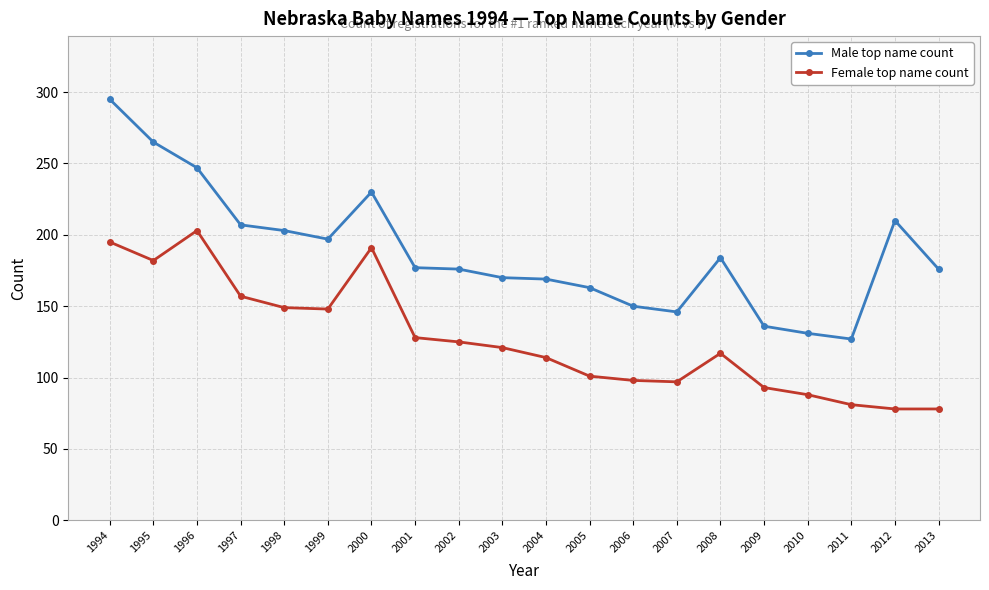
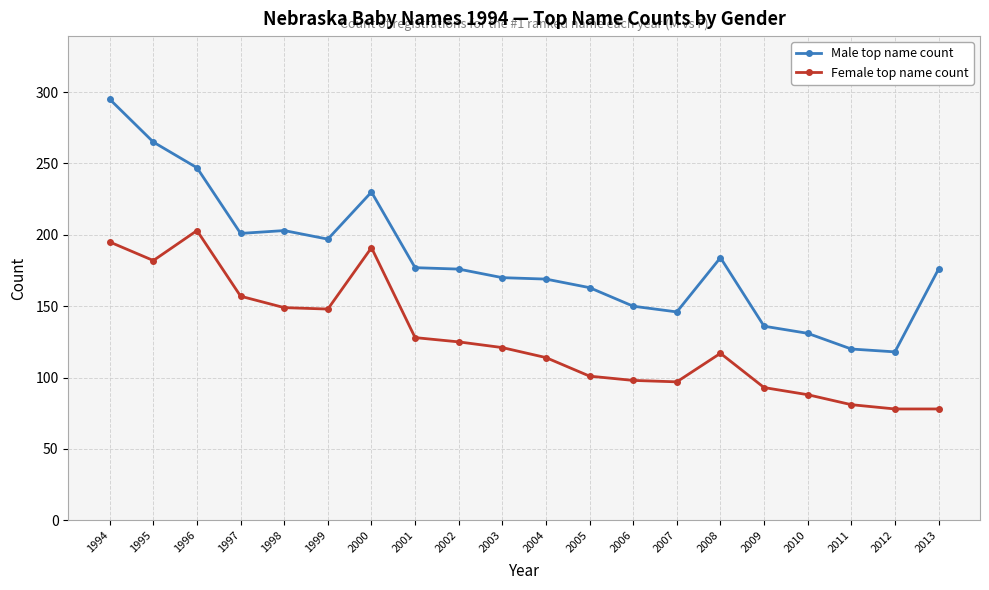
Male top name count, 1997: 207 -> 201
Male top name count, 2011: 127 -> 120
Male top name count, 2012: 210 -> 118
